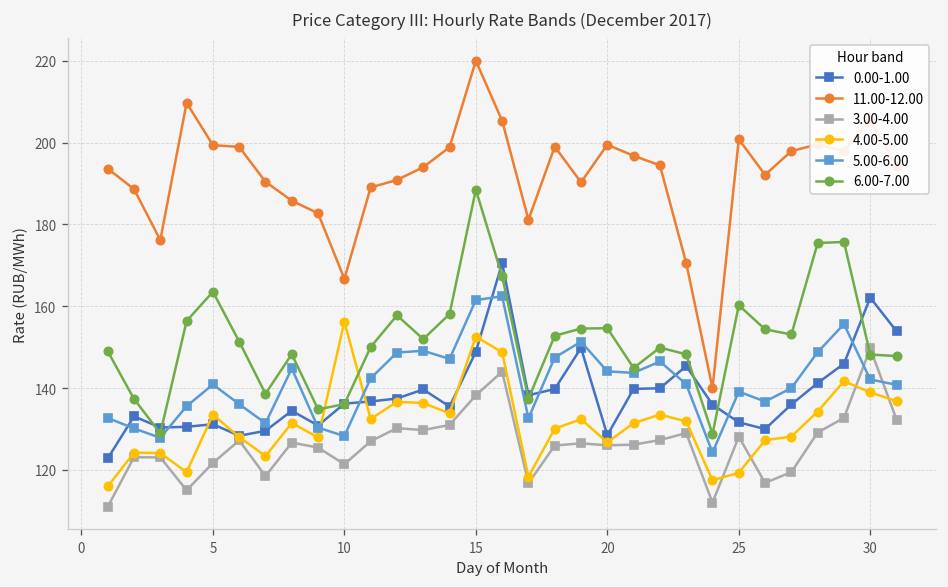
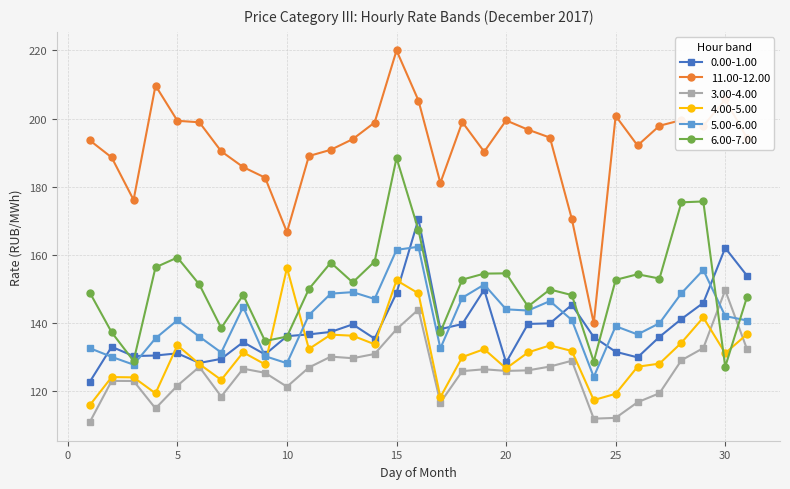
6.00-7.00, 5: 164 -> 159
3.00-4.00, 25: 128 -> 112
6.00-7.00, 25: 160 -> 153
4.00-5.00, 30: 139 -> 131
6.00-7.00, 30: 148 -> 127
